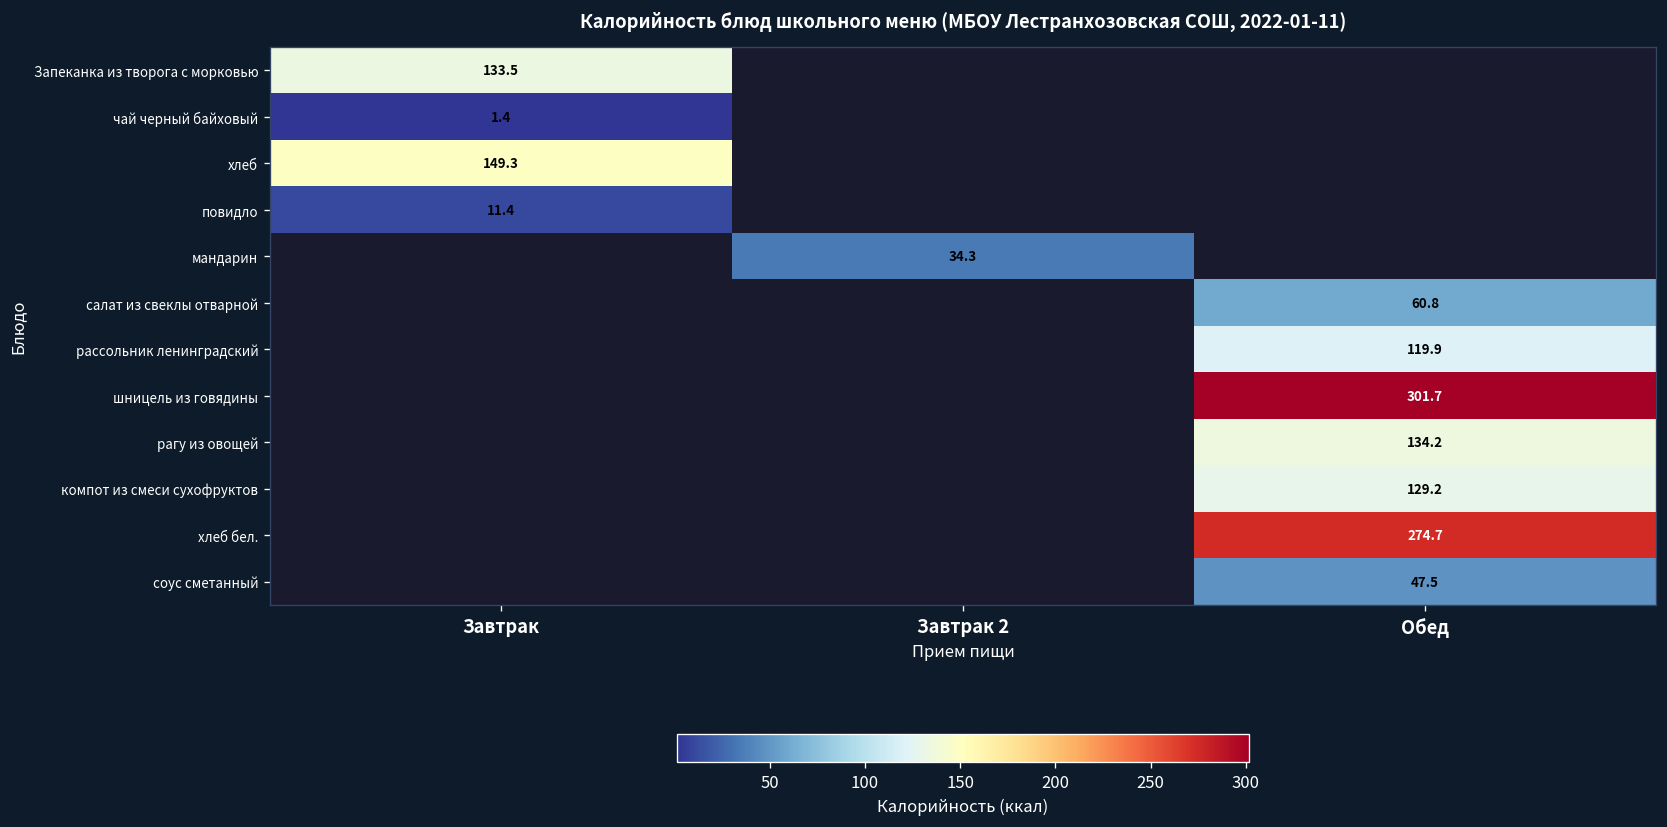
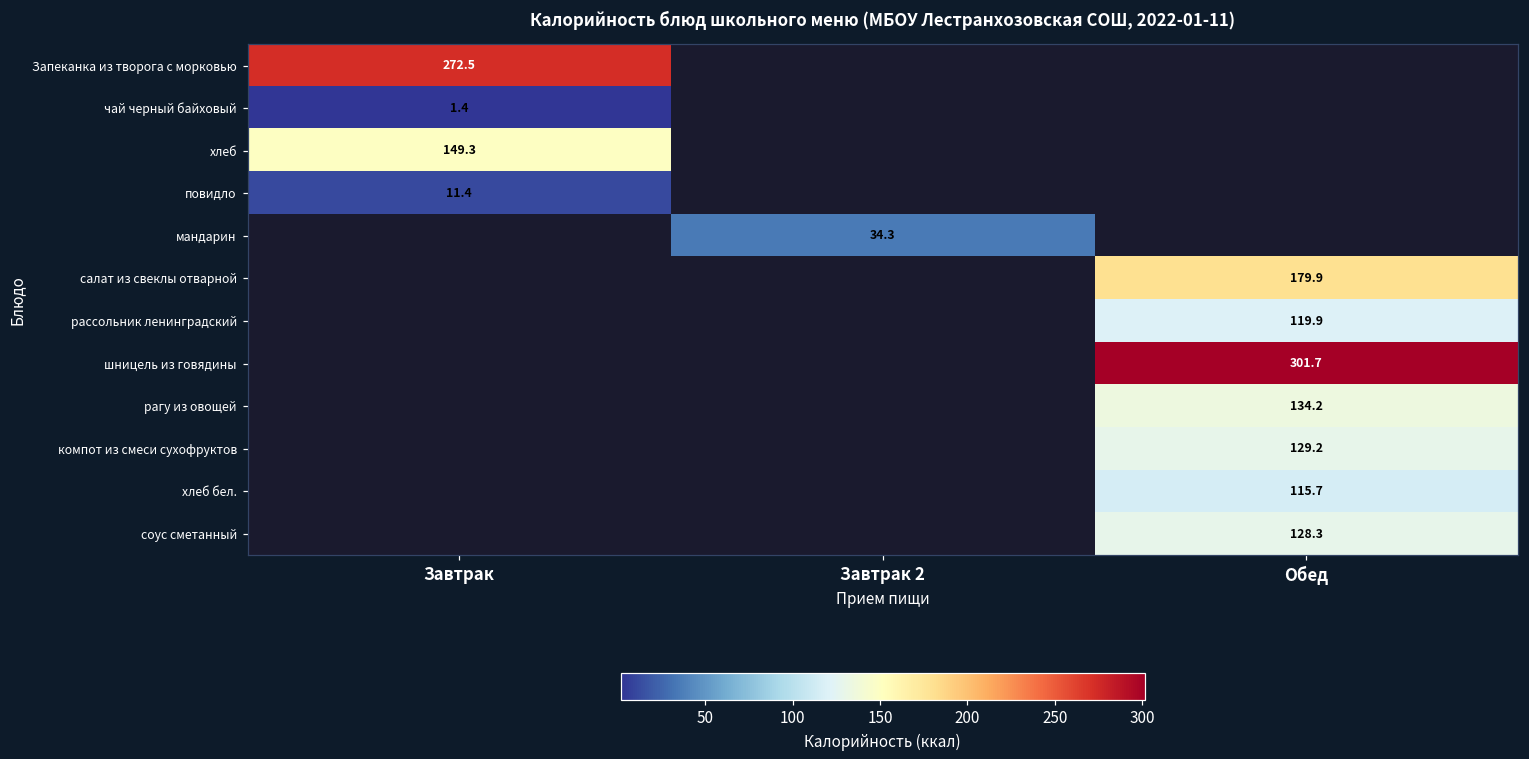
Запеканка из творога с морковью, Завтрак: 133.5 -> 272.5
салат из свеклы отварной, Обед: 60.8 -> 179.9
хлеб бел., Обед: 274.7 -> 115.7
соус сметанный, Обед: 47.5 -> 128.3
